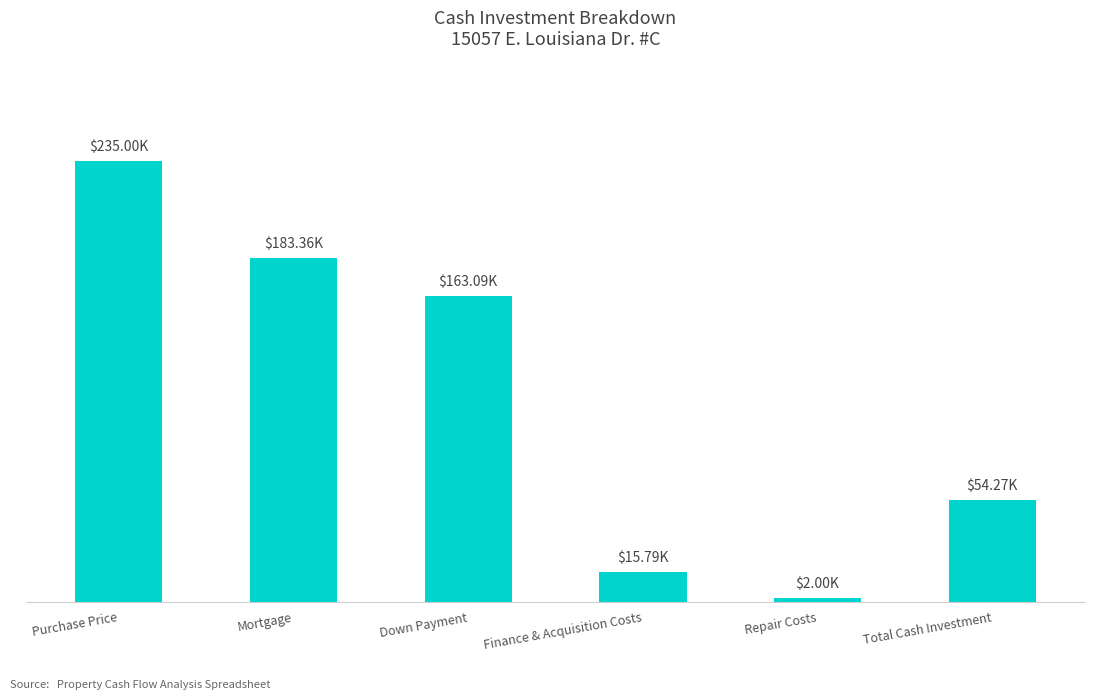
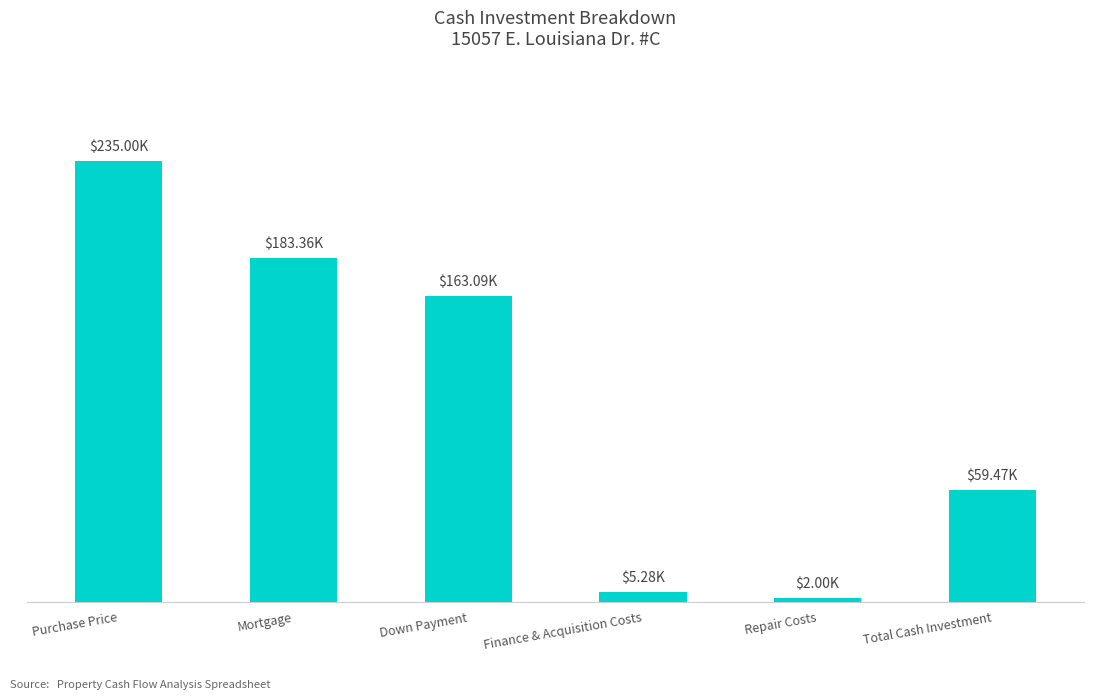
Finance & Acquisition Costs: $15.79K -> $5.28K
Total Cash Investment: $54.27K -> $59.47K
